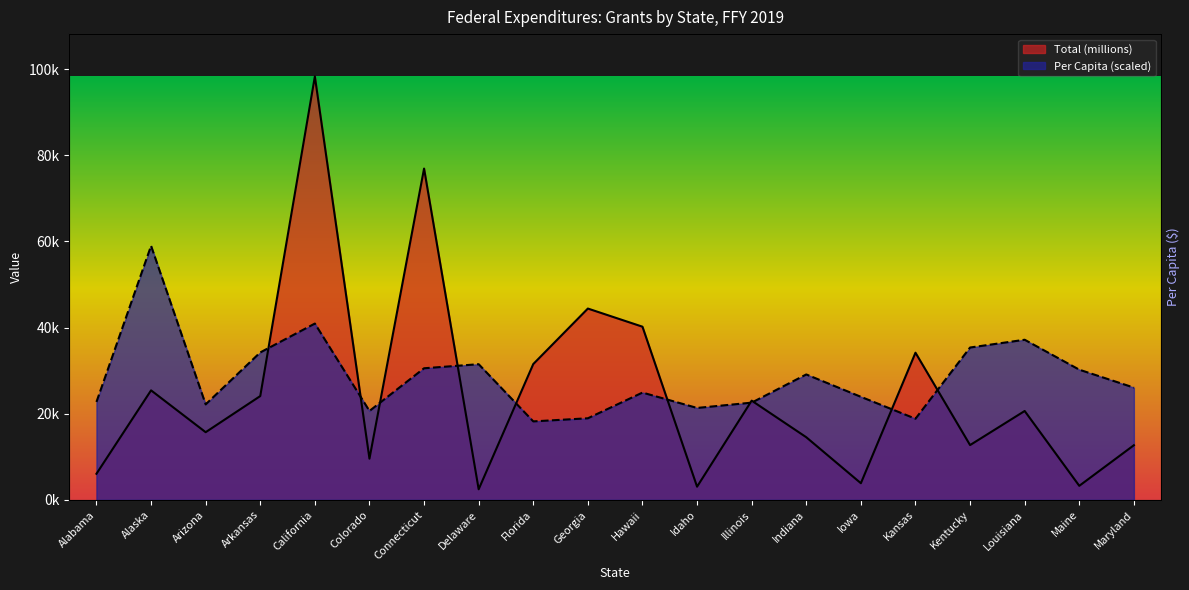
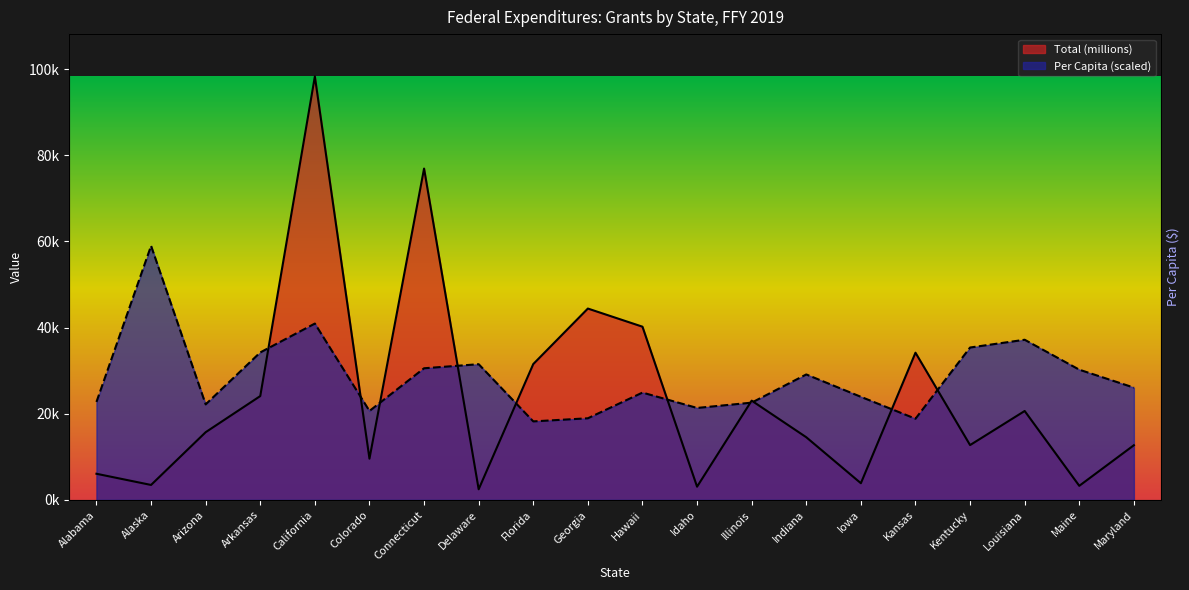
Total (millions), Alaska: 25000 -> 3000
